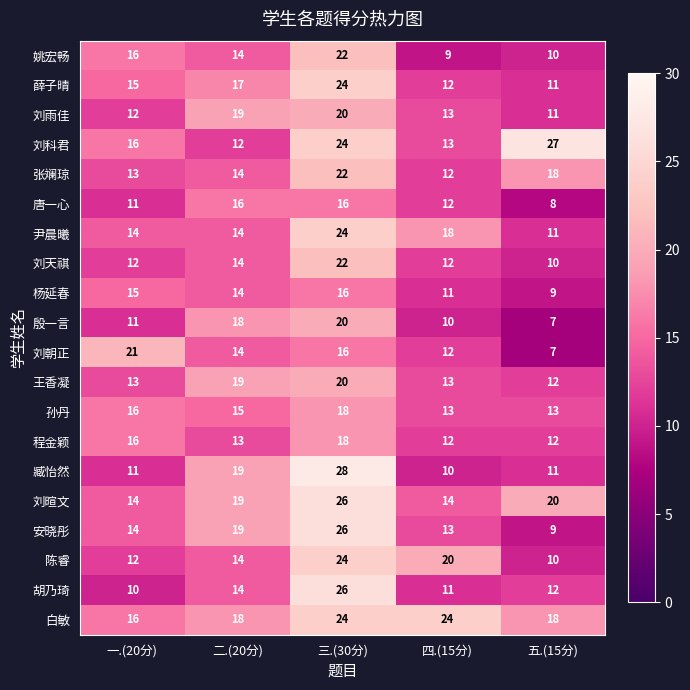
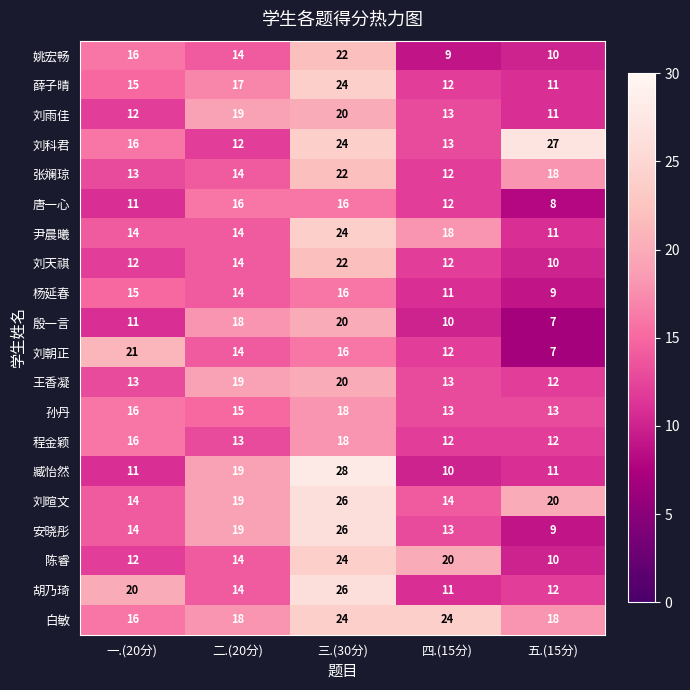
胡乃琦, 一.(20分): 10 -> 20
